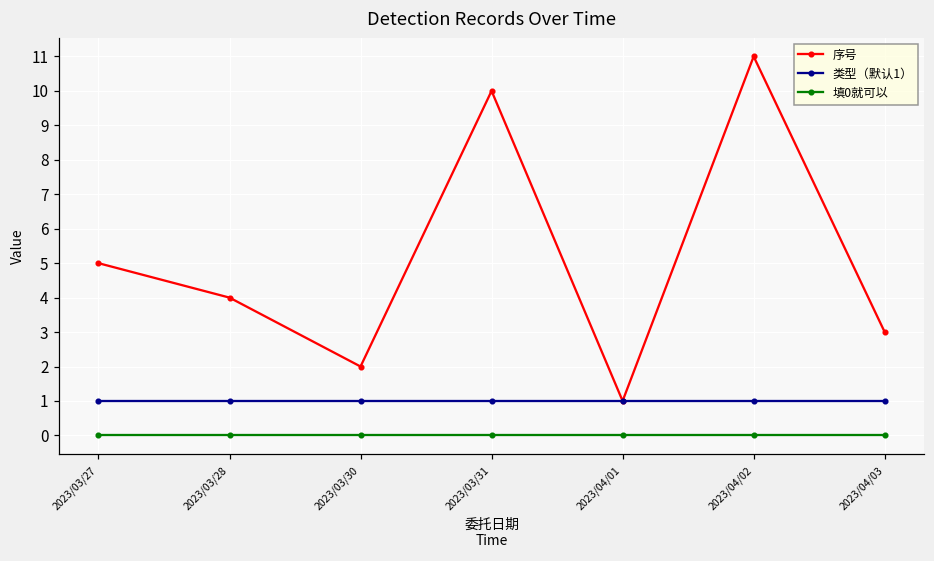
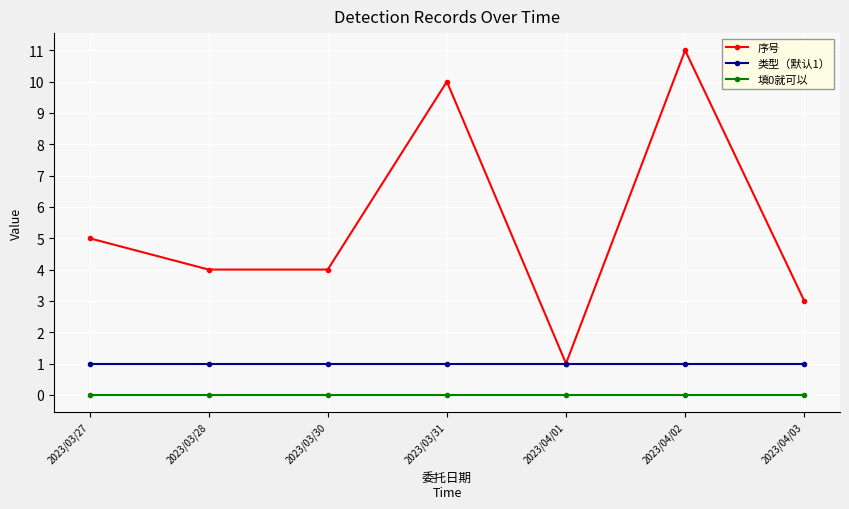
序号, 2023/03/30: 2 -> 4
